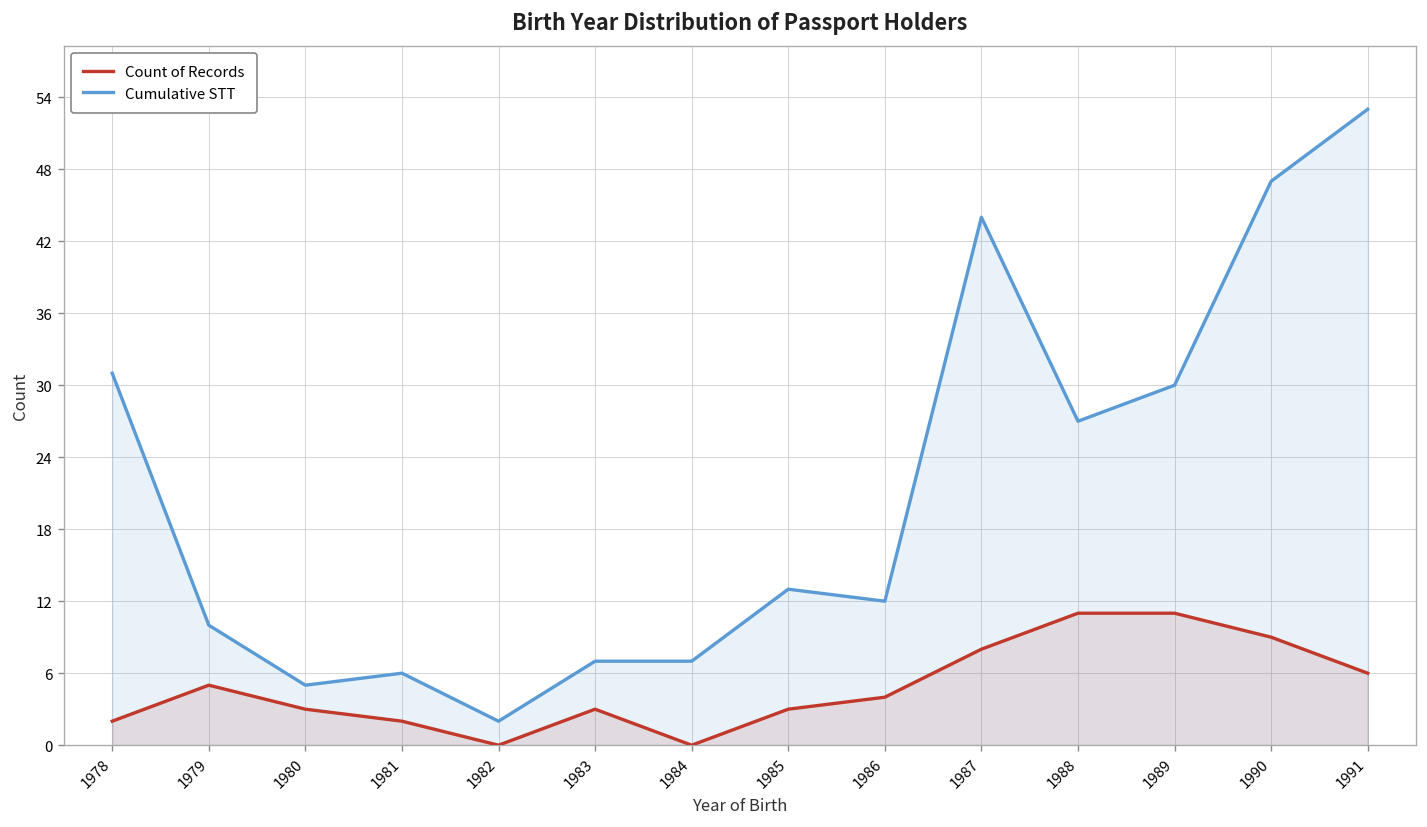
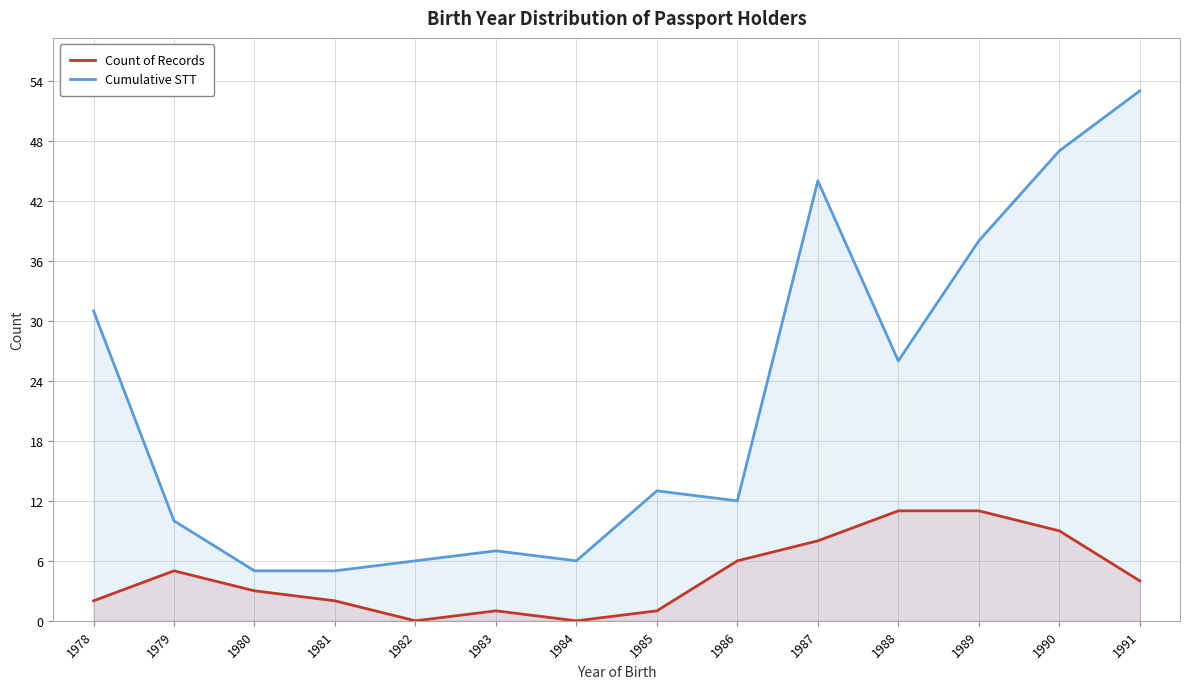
Cumulative STT, 1981: 6 -> 5
Cumulative STT, 1982: 2 -> 6
Count of Records, 1983: 3 -> 1
Cumulative STT, 1984: 7 -> 6
Count of Records, 1985: 3 -> 1
Count of Records, 1986: 4 -> 6
Cumulative STT, 1988: 27 -> 26
Cumulative STT, 1989: 30 -> 38
Count of Records, 1991: 6 -> 4
